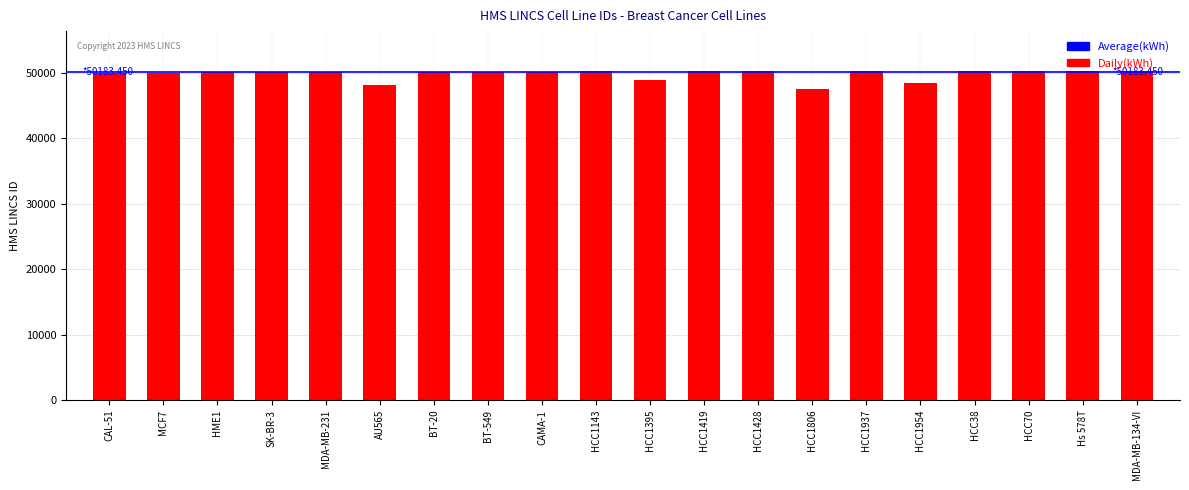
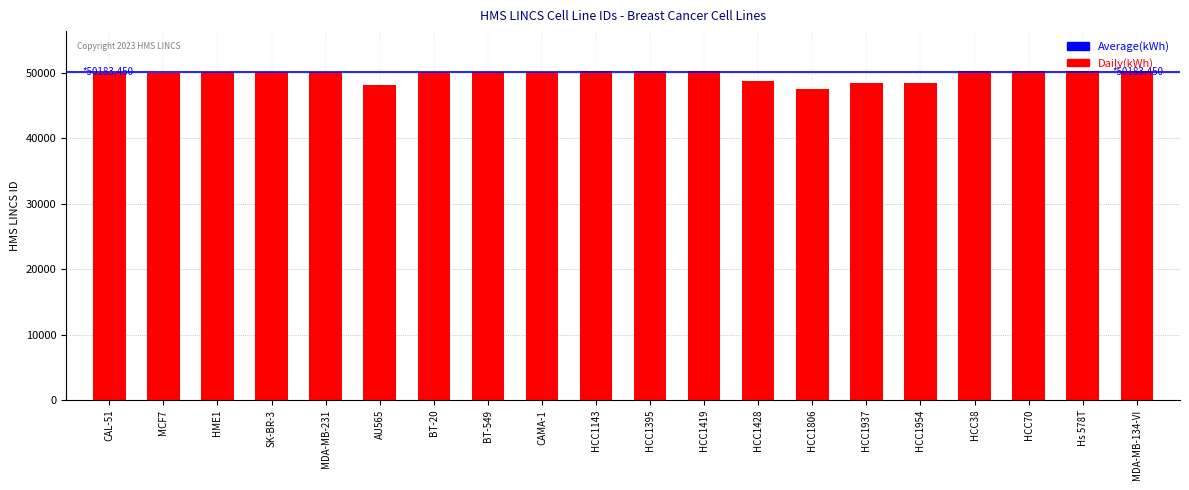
HCC1395: 49000 -> 50000
HCC1428: 50000 -> 49000
HCC1937: 50000 -> 48000
